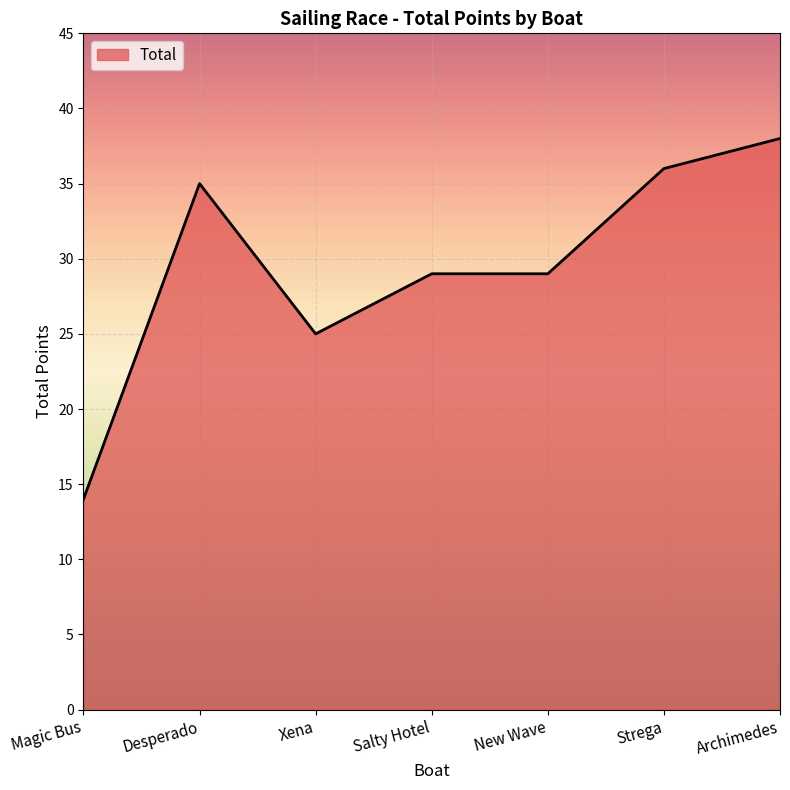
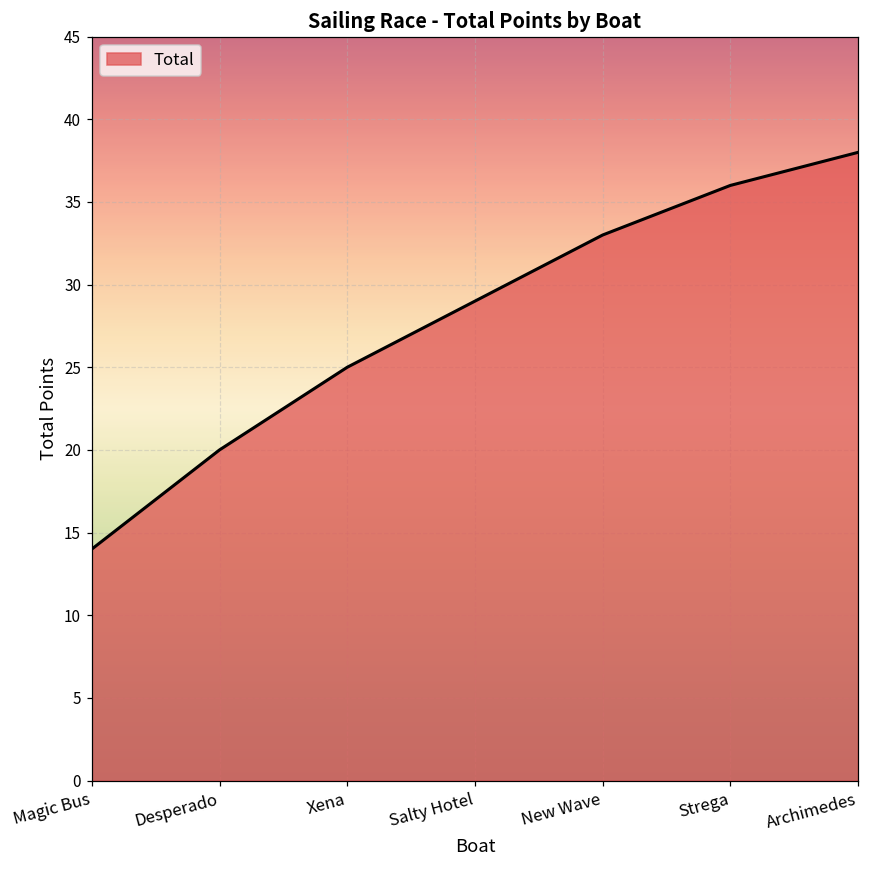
Desperado: 35 -> 20
New Wave: 29 -> 33
